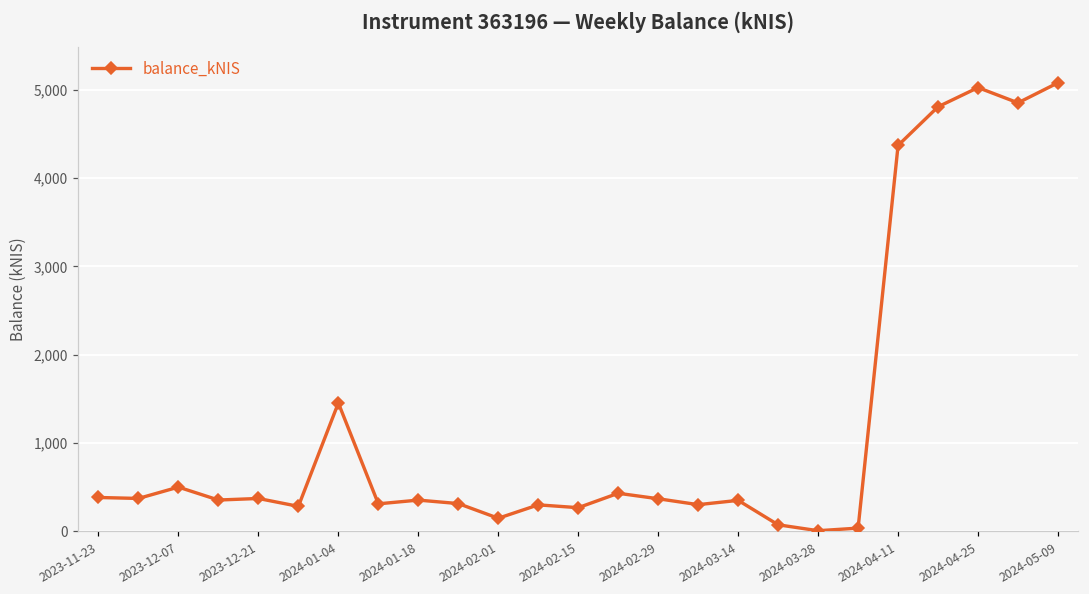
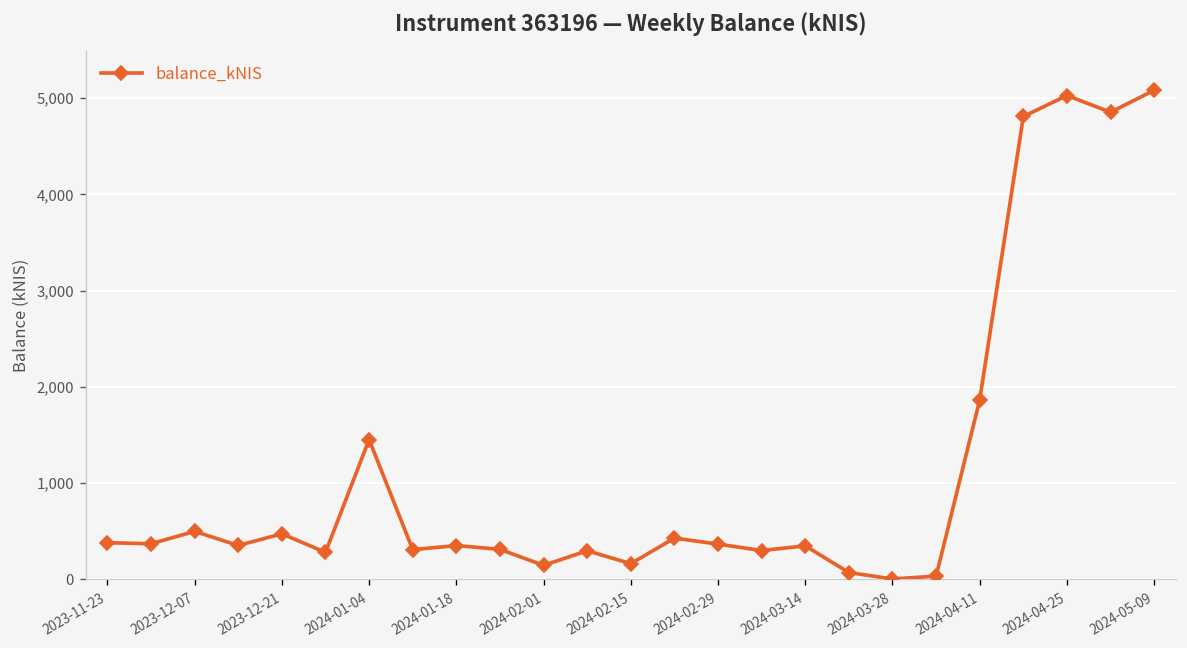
2023-12-21: 400 -> 500
2024-02-15: 300 -> 200
2024-04-11: 4,400 -> 1,900
